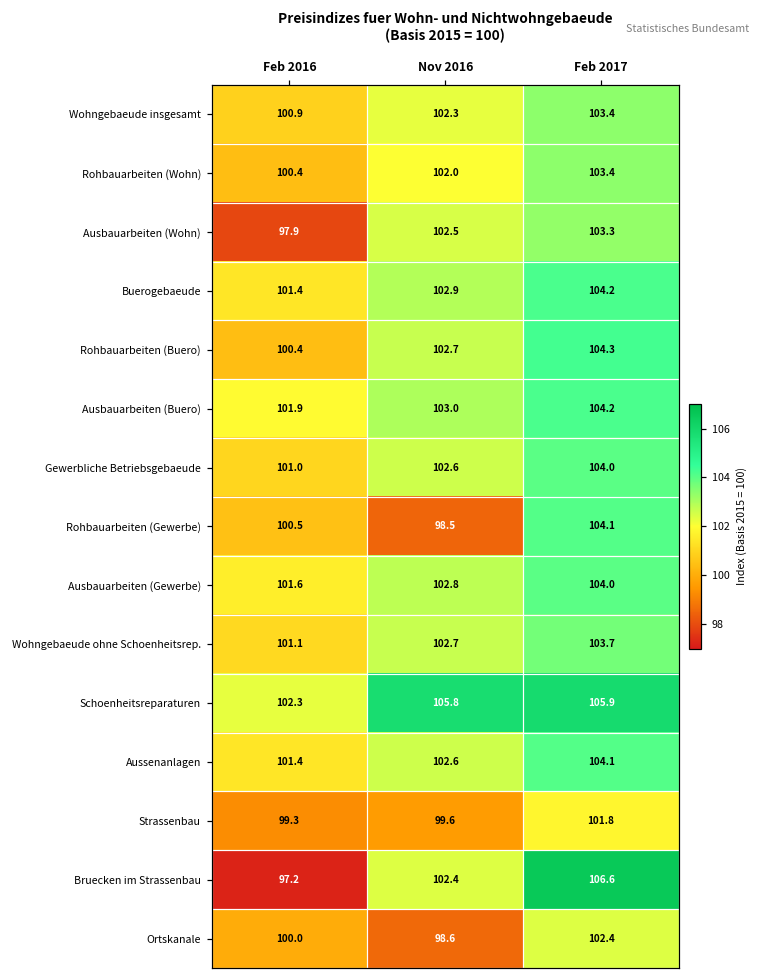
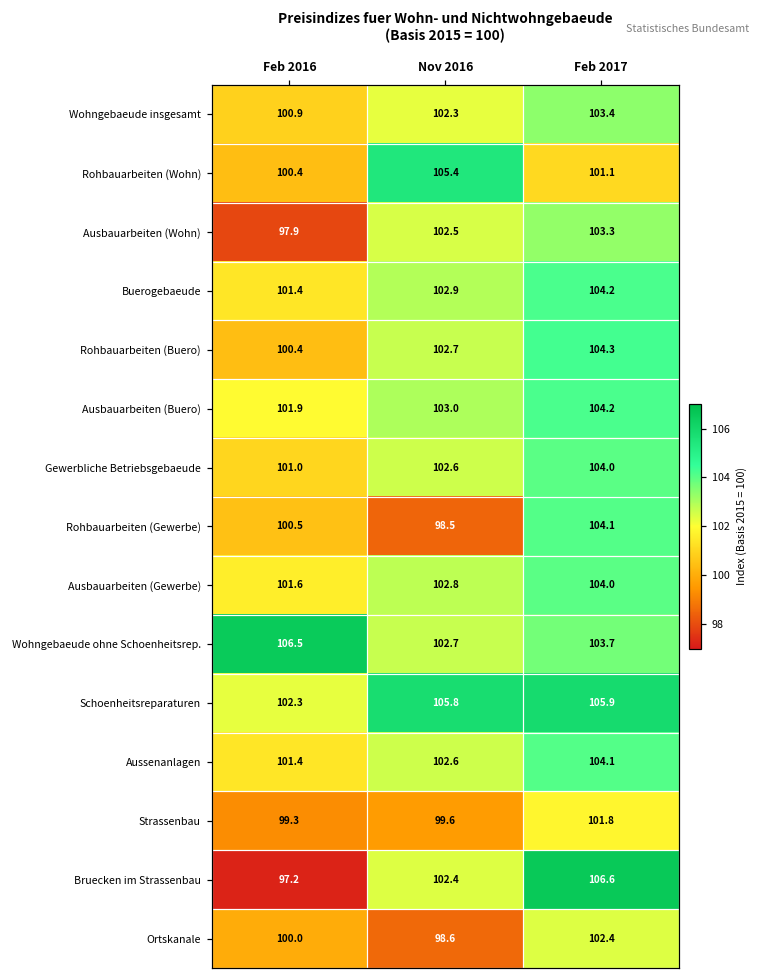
Rohbauarbeiten (Wohn), Nov 2016: 102.0 -> 105.4
Rohbauarbeiten (Wohn), Feb 2017: 103.4 -> 101.1
Wohngebaeude ohne Schoenheitsrep., Feb 2016: 101.1 -> 106.5
